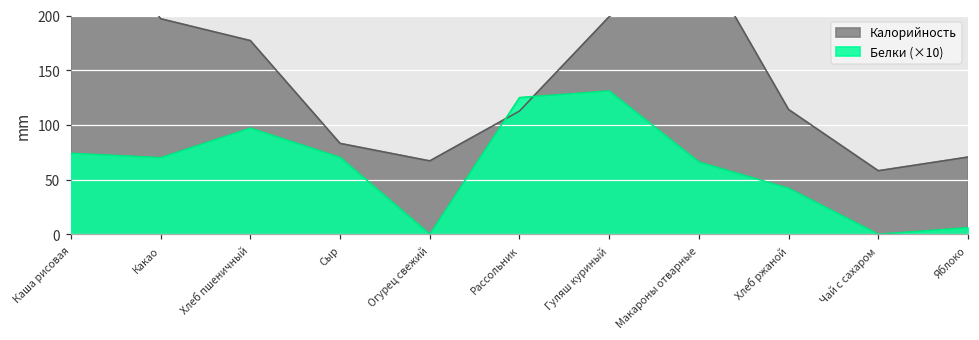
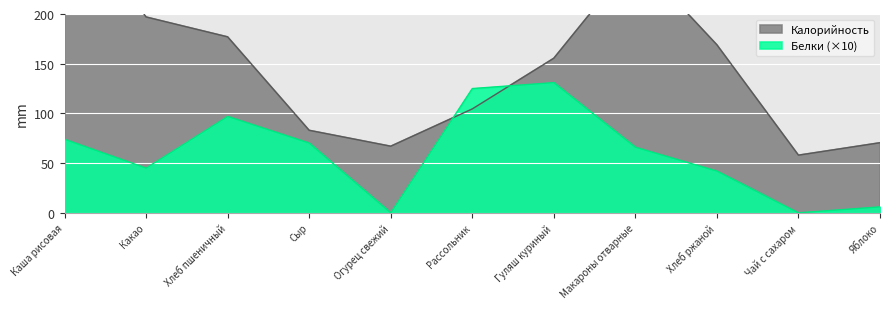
Белки (×10), Какао: 70 -> 50
Калорийность, Рассольник: 110 -> 100
Калорийность, Гуляш куриный: 200 -> 160
Калорийность, Хлеб ржаной: 110 -> 170
